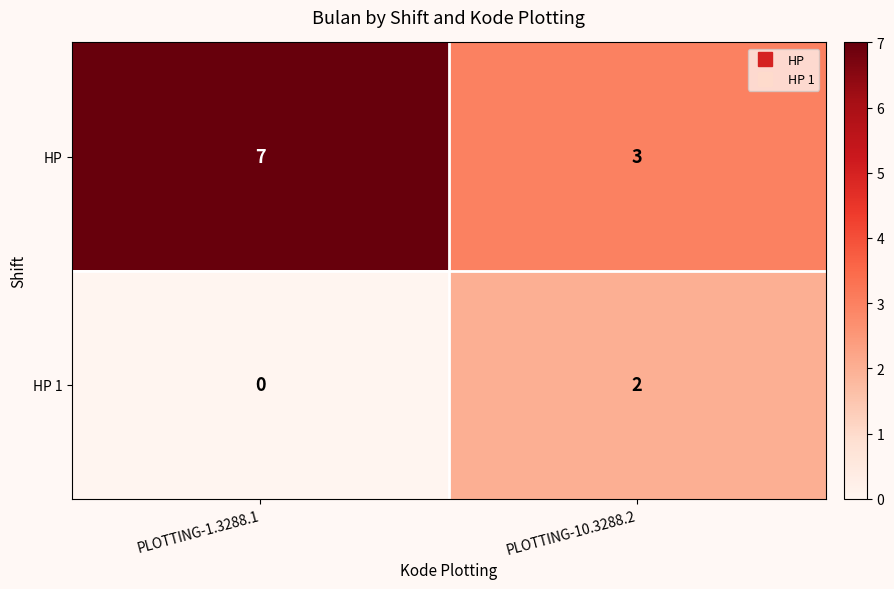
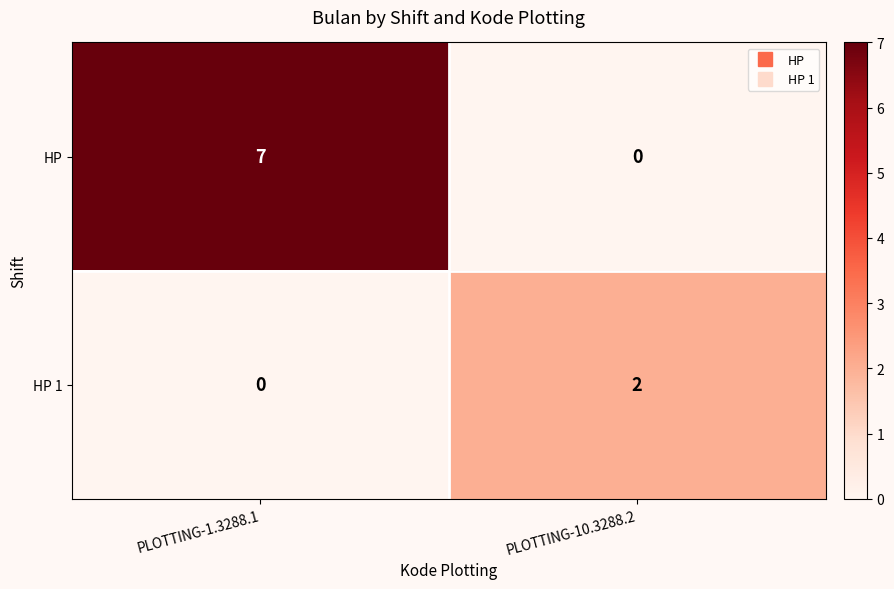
HP, PLOTTING-10.3288.2: 3 -> 0
